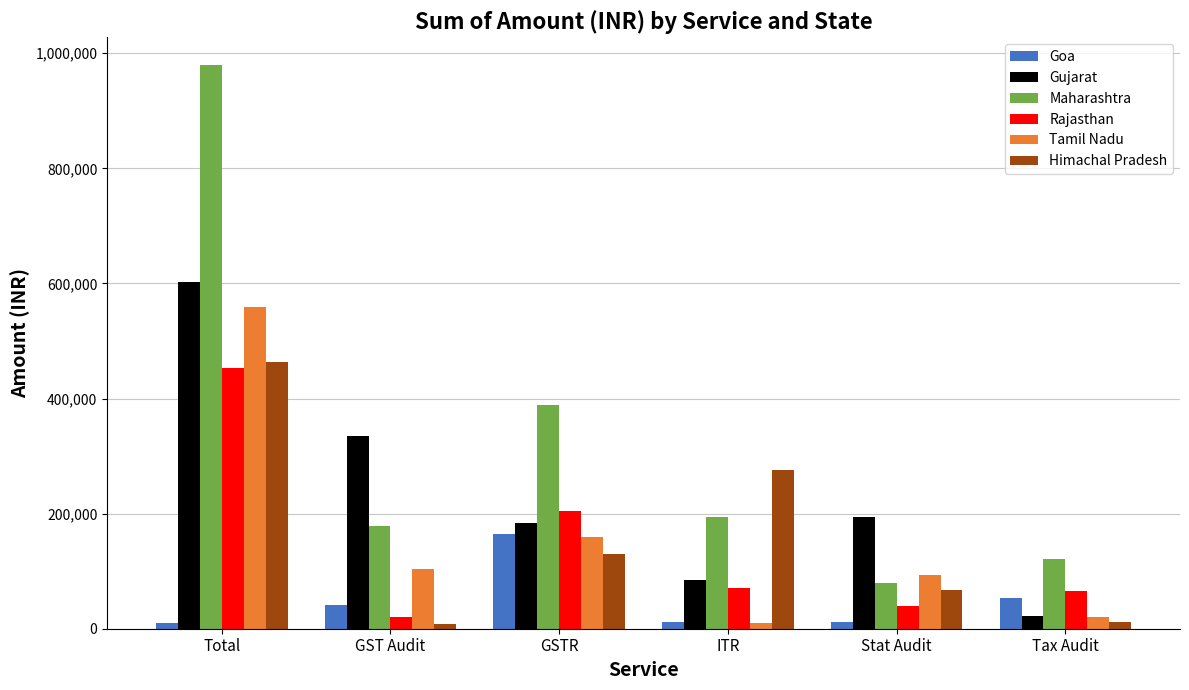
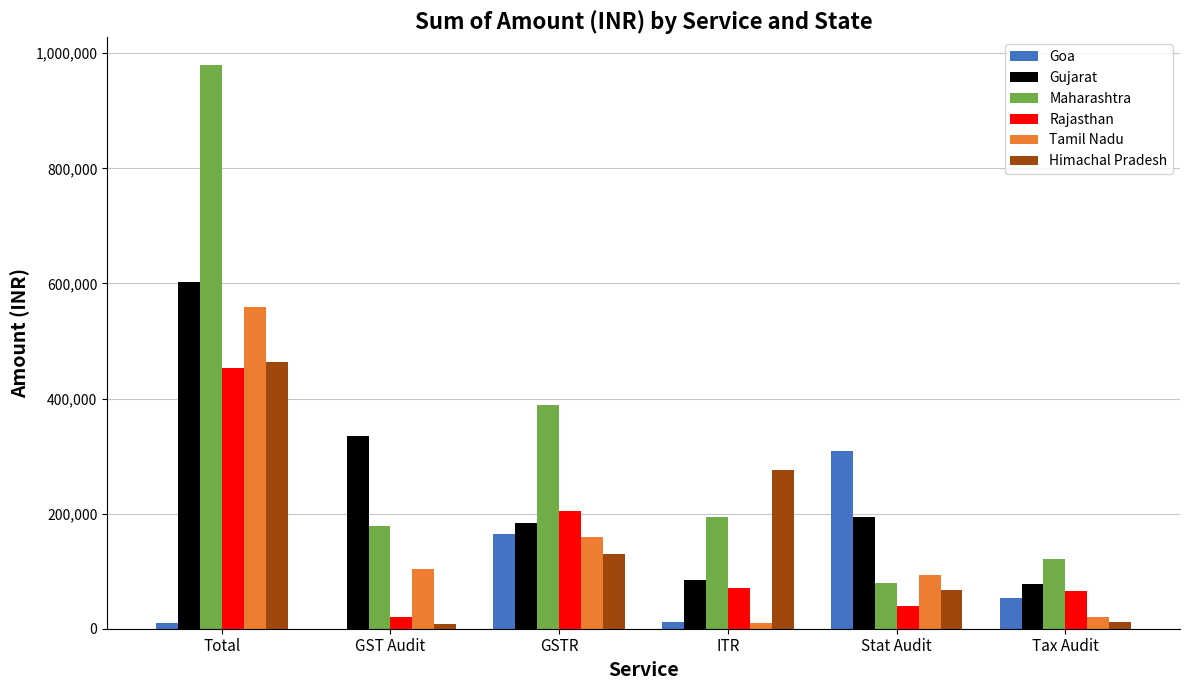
Goa, GST Audit: 40,000 -> 0
Goa, Stat Audit: 10,000 -> 310,000
Gujarat, Tax Audit: 20,000 -> 80,000
